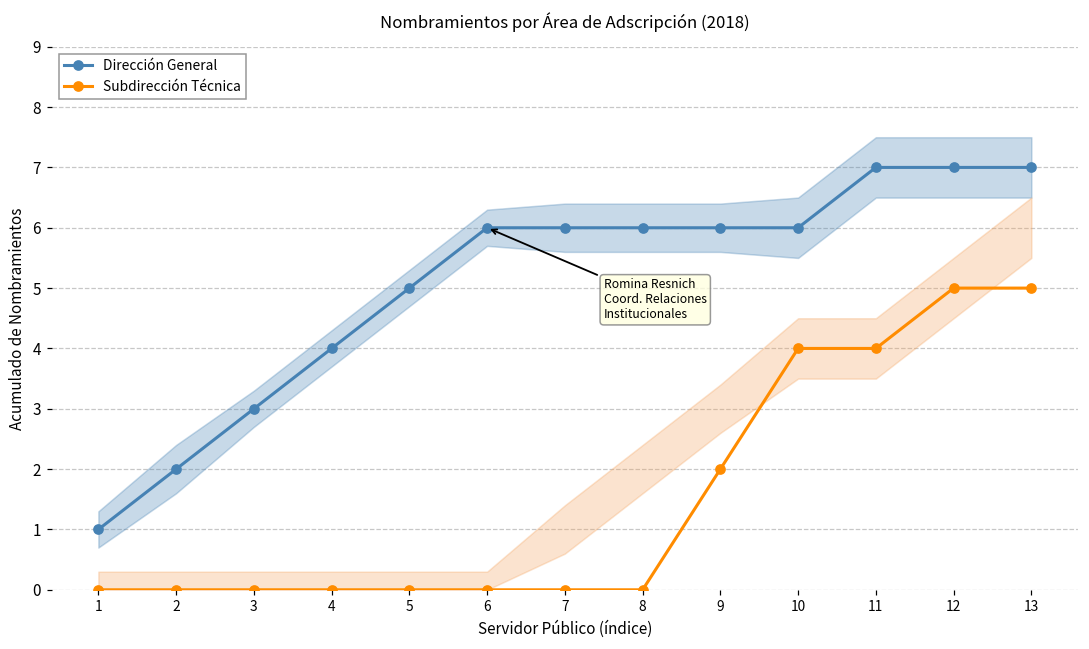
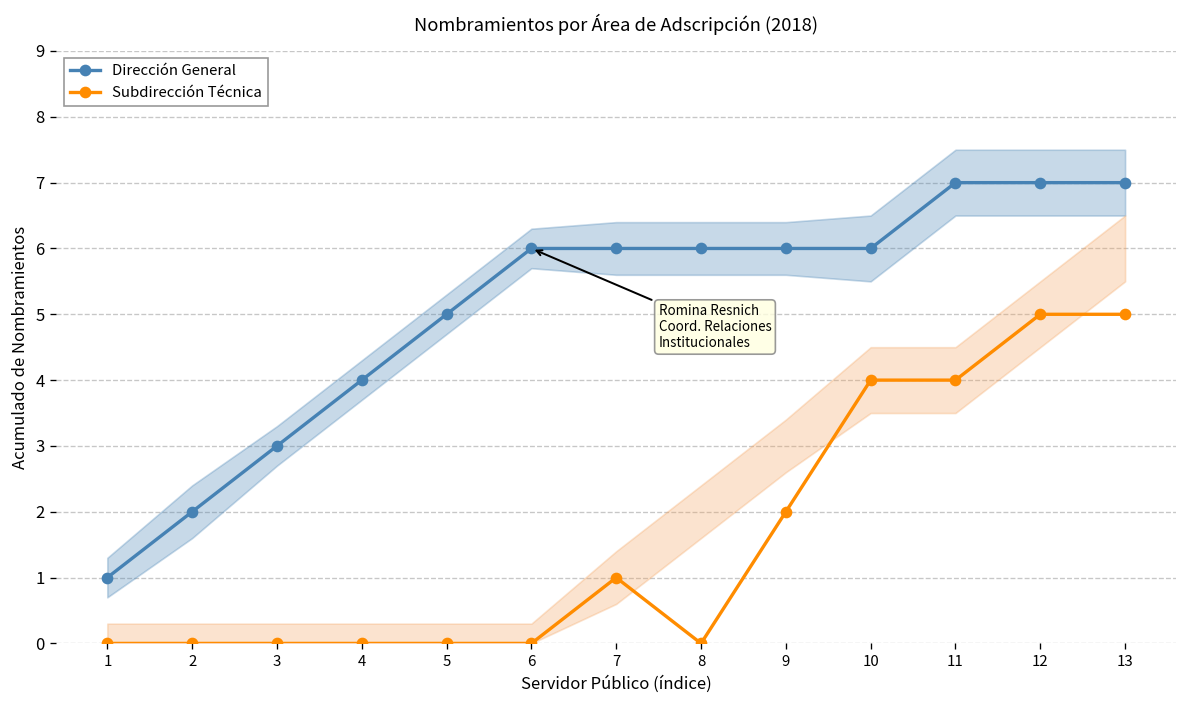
Subdirección Técnica, 7: 0 -> 1
